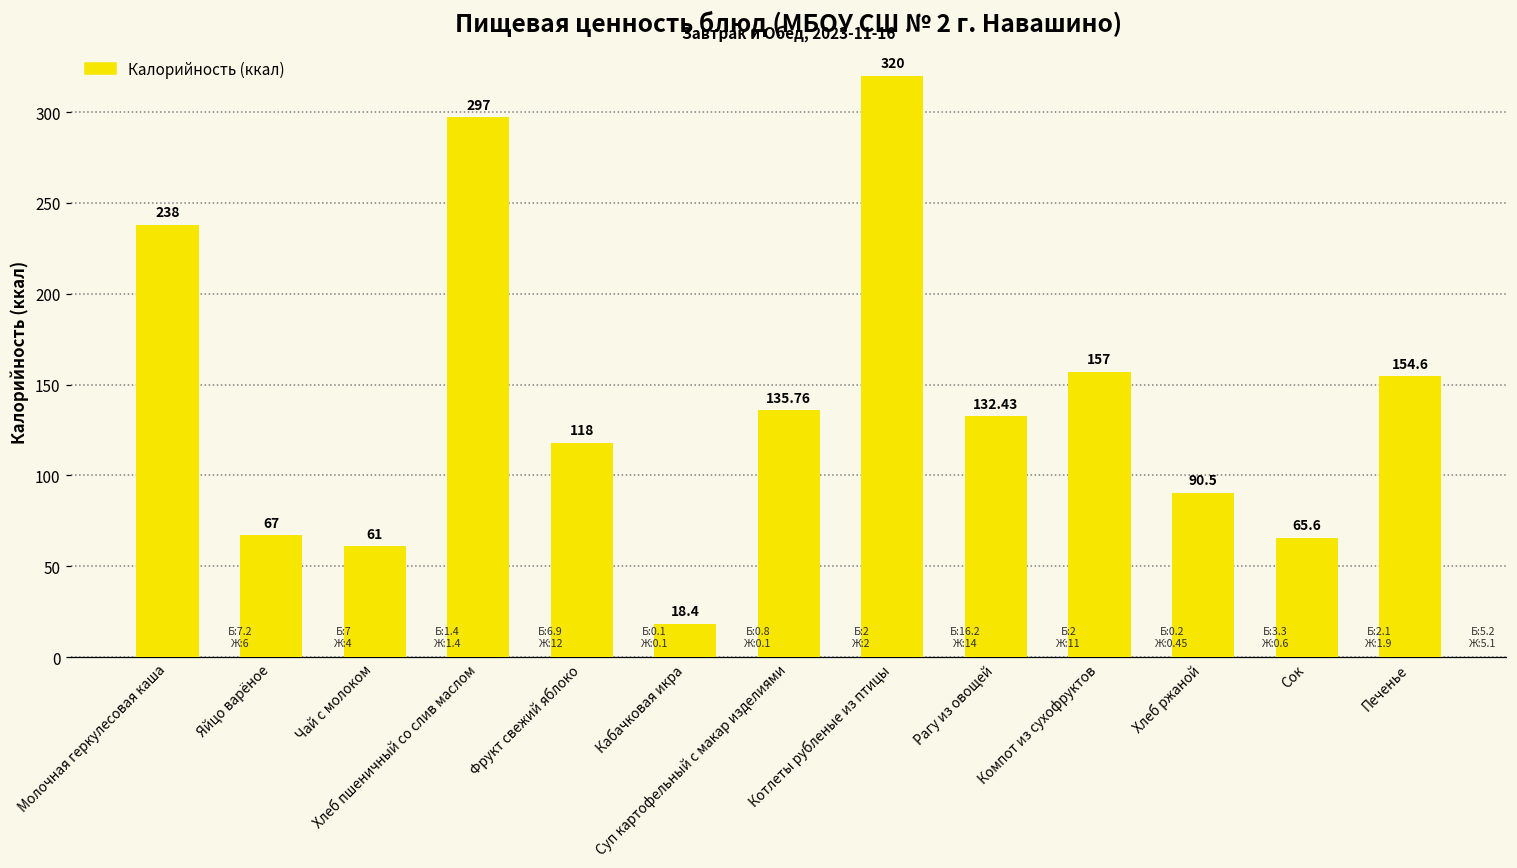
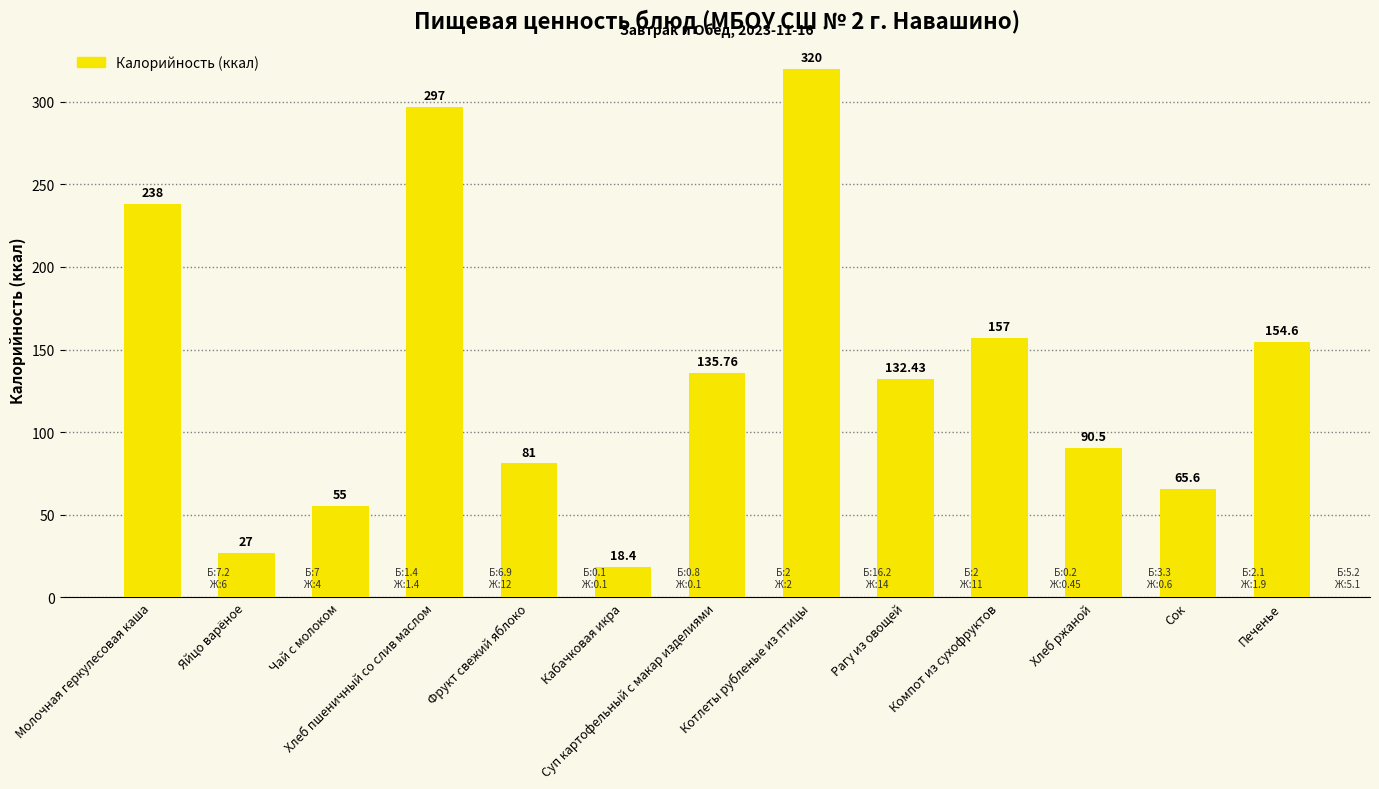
Яйцо варёное: 67 -> 27
Чай с молоком: 61 -> 55
Фрукт свежий яблоко: 118 -> 81
